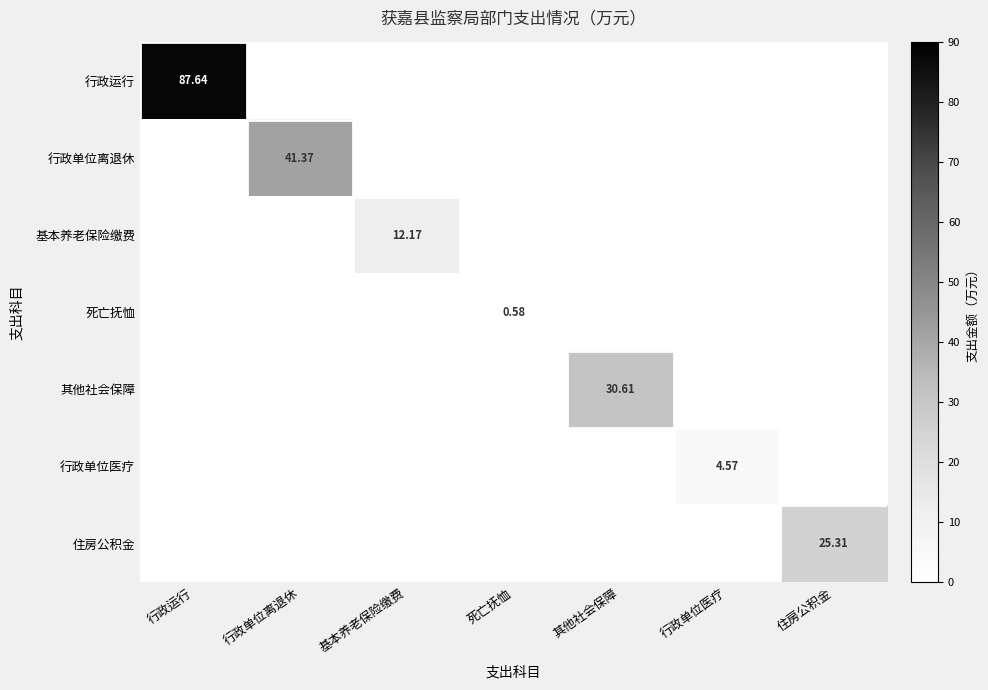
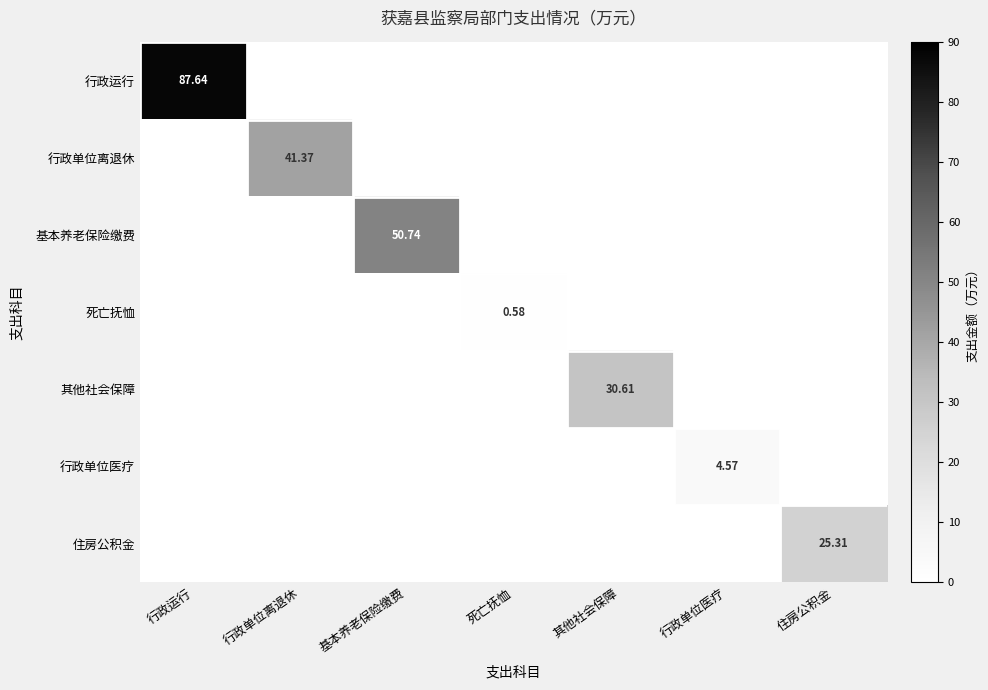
基本养老保险缴费, 基本养老保险缴费: 12.17 -> 50.74
